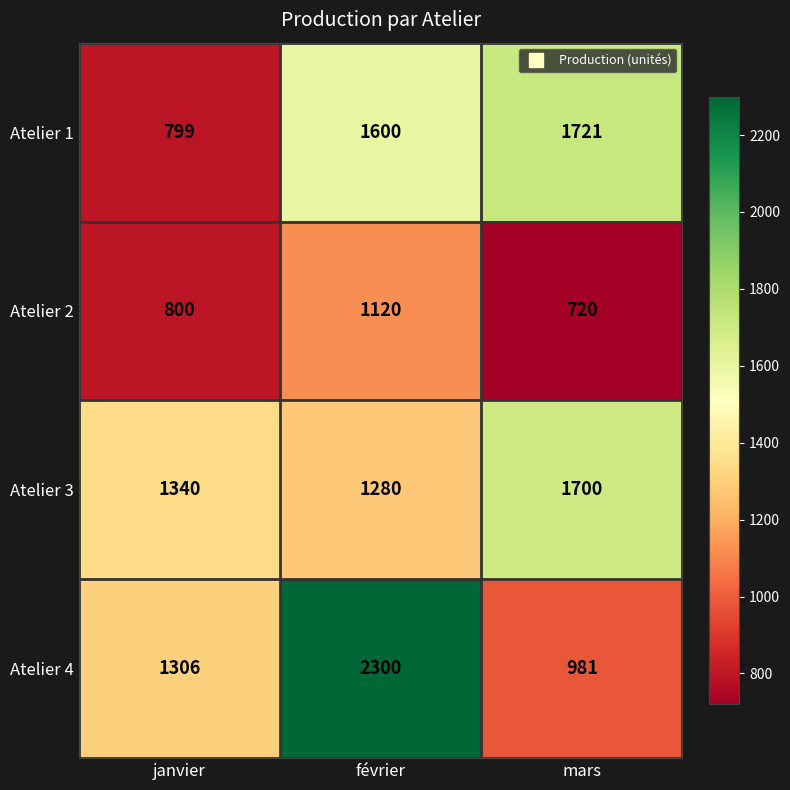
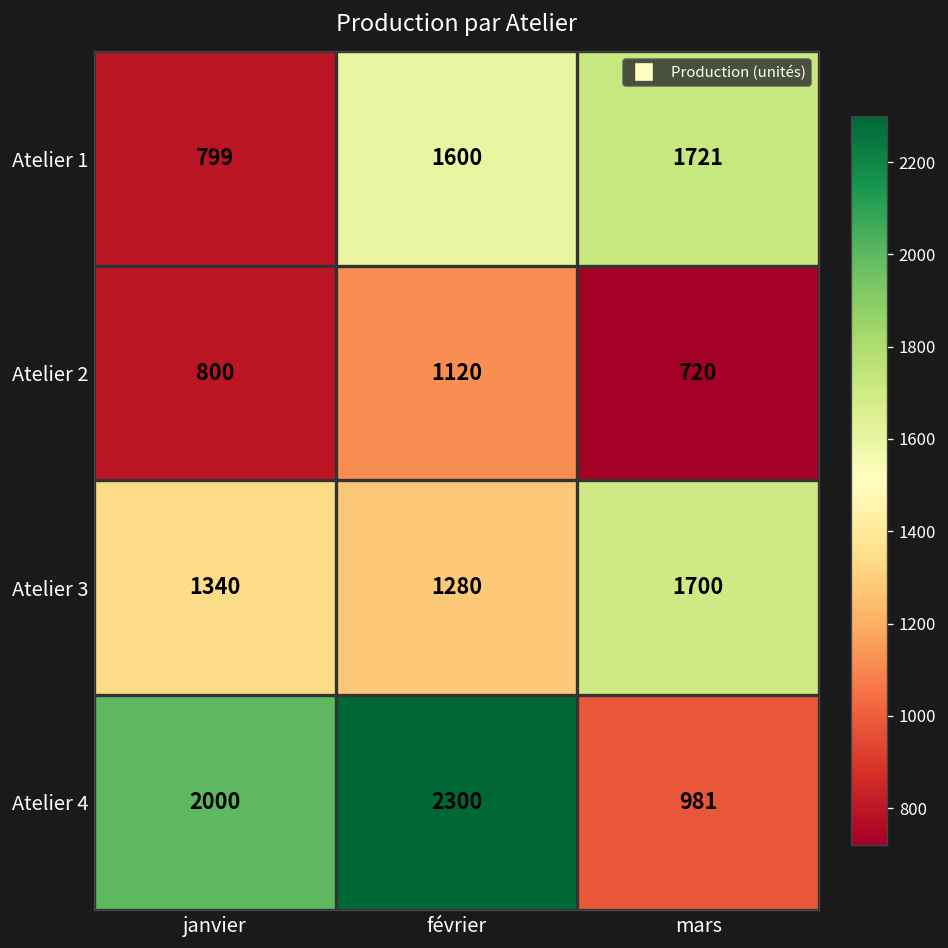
Atelier 4, janvier: 1306 -> 2000
